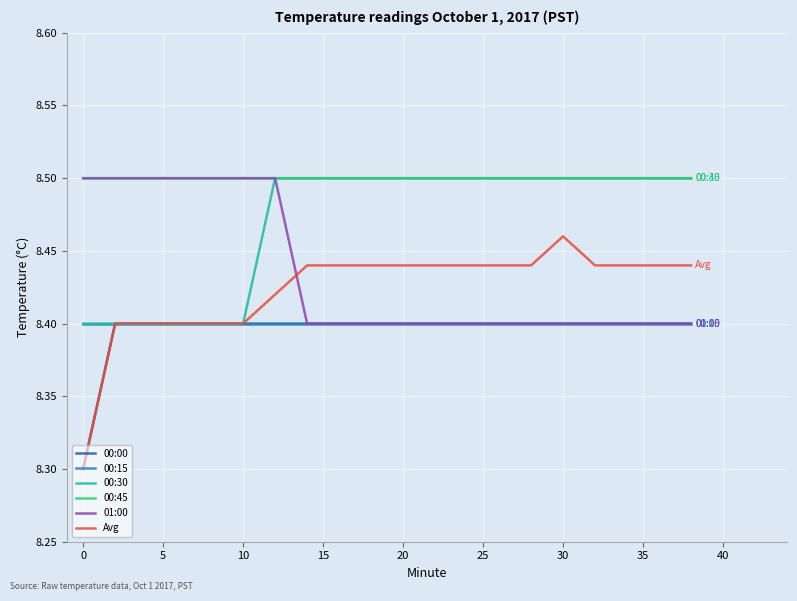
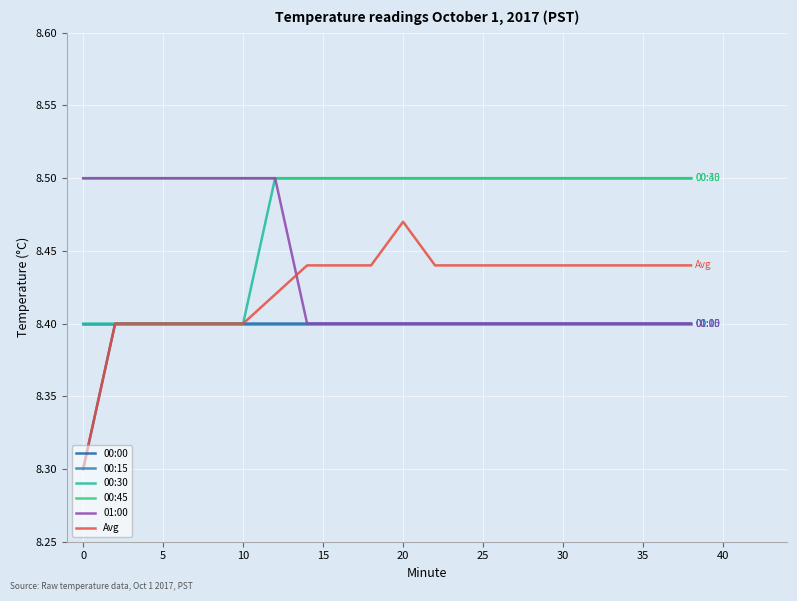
Avg, 20: 8.44 -> 8.47
Avg, 30: 8.46 -> 8.44
